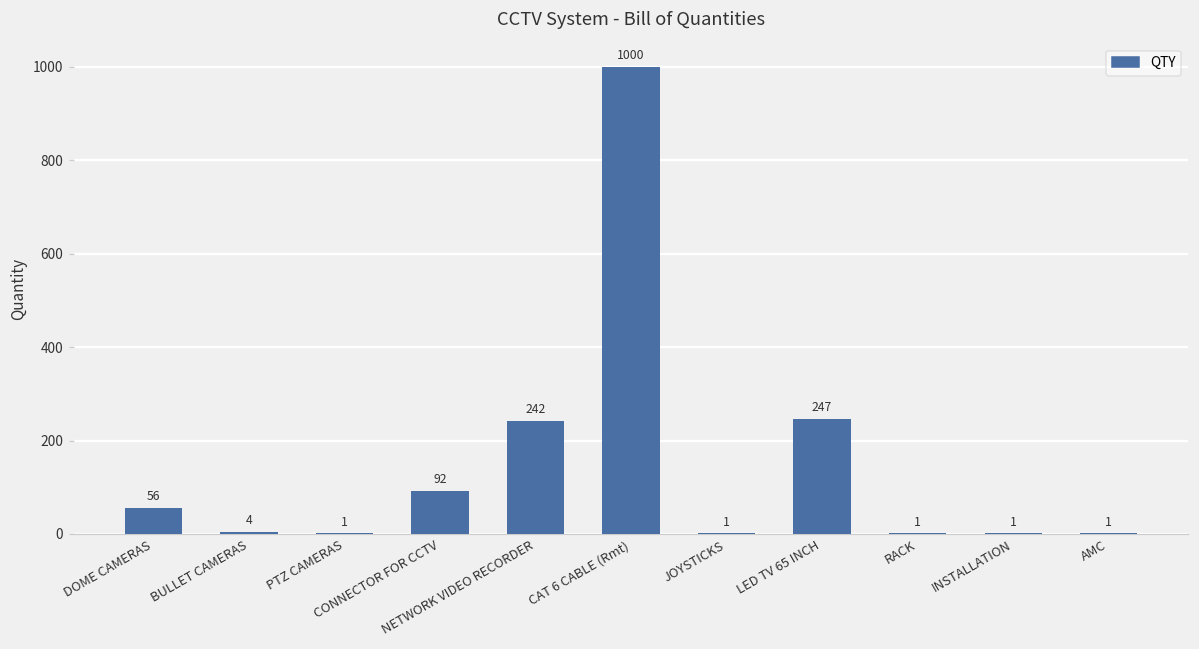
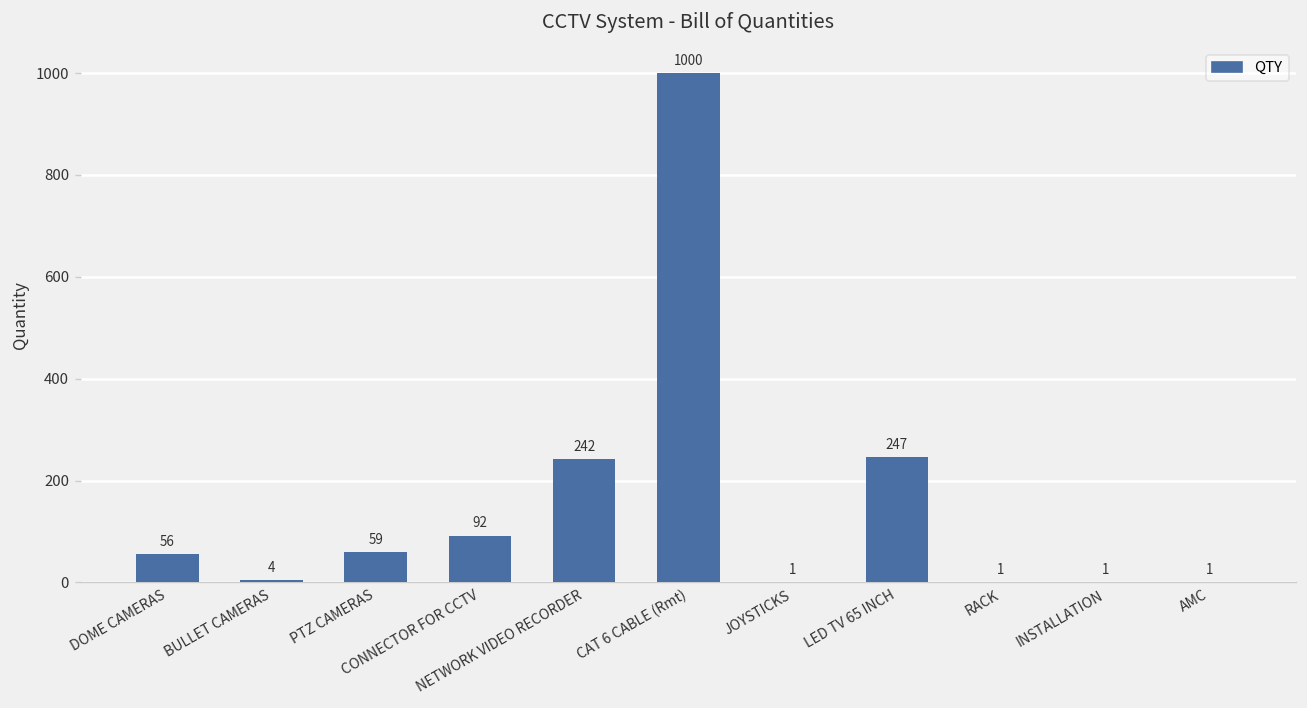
PTZ CAMERAS: 1 -> 59
